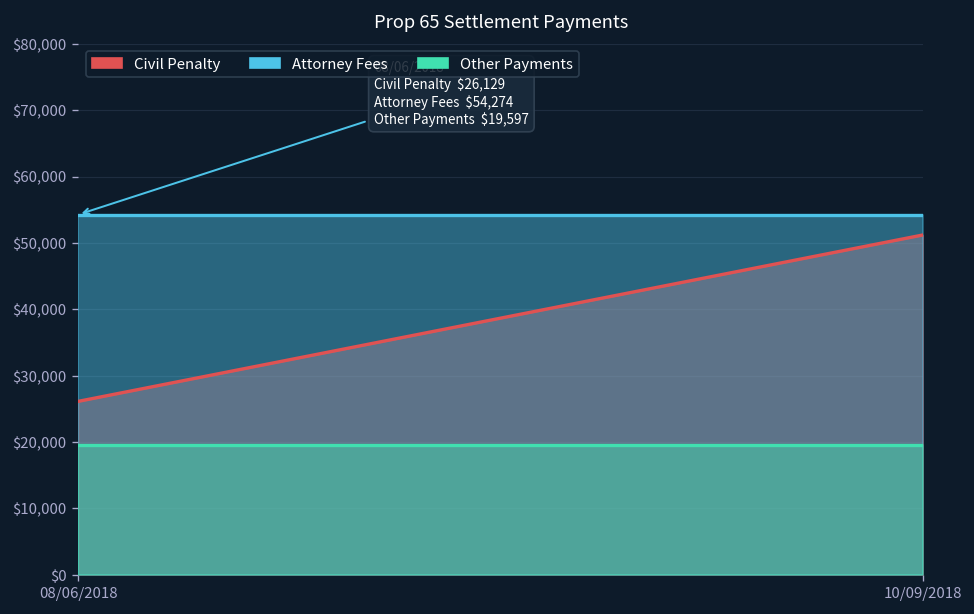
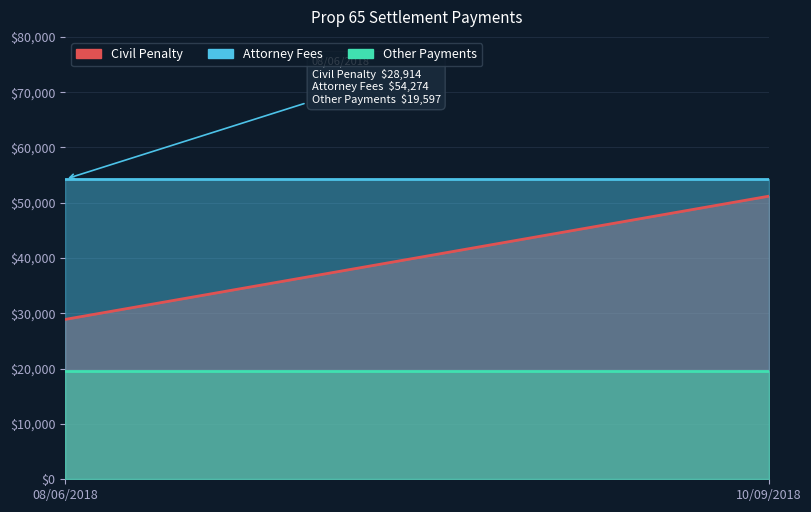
Civil Penalty, 08/06/2018: $26,000 -> $29,000
